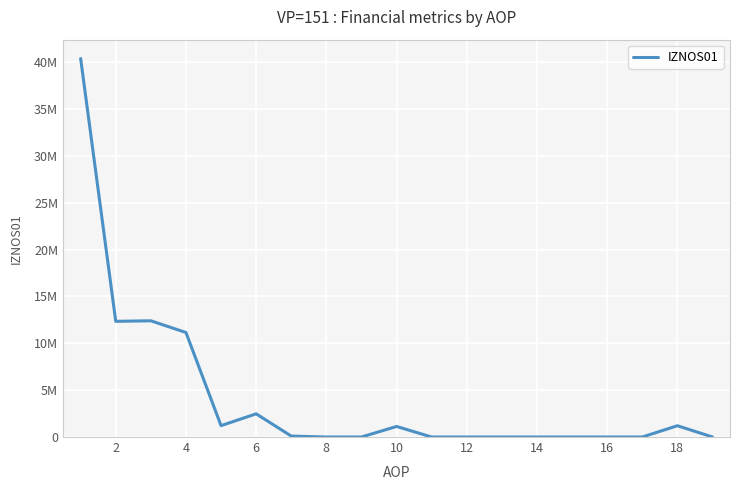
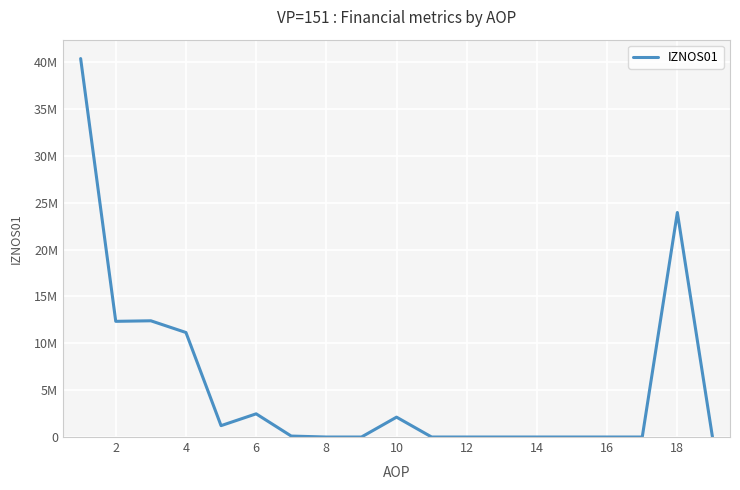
10: 1000000 -> 2000000
18: 1000000 -> 24000000
